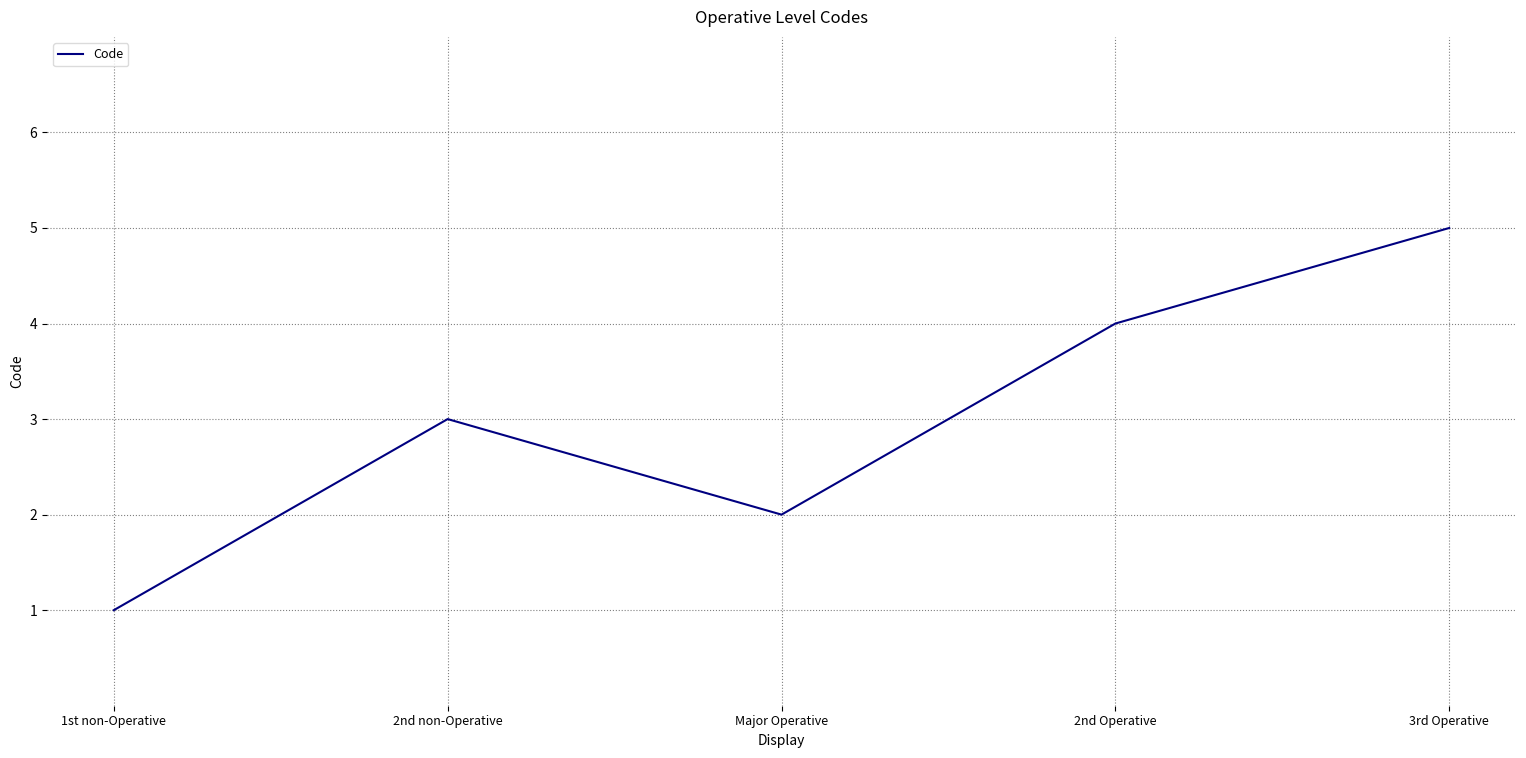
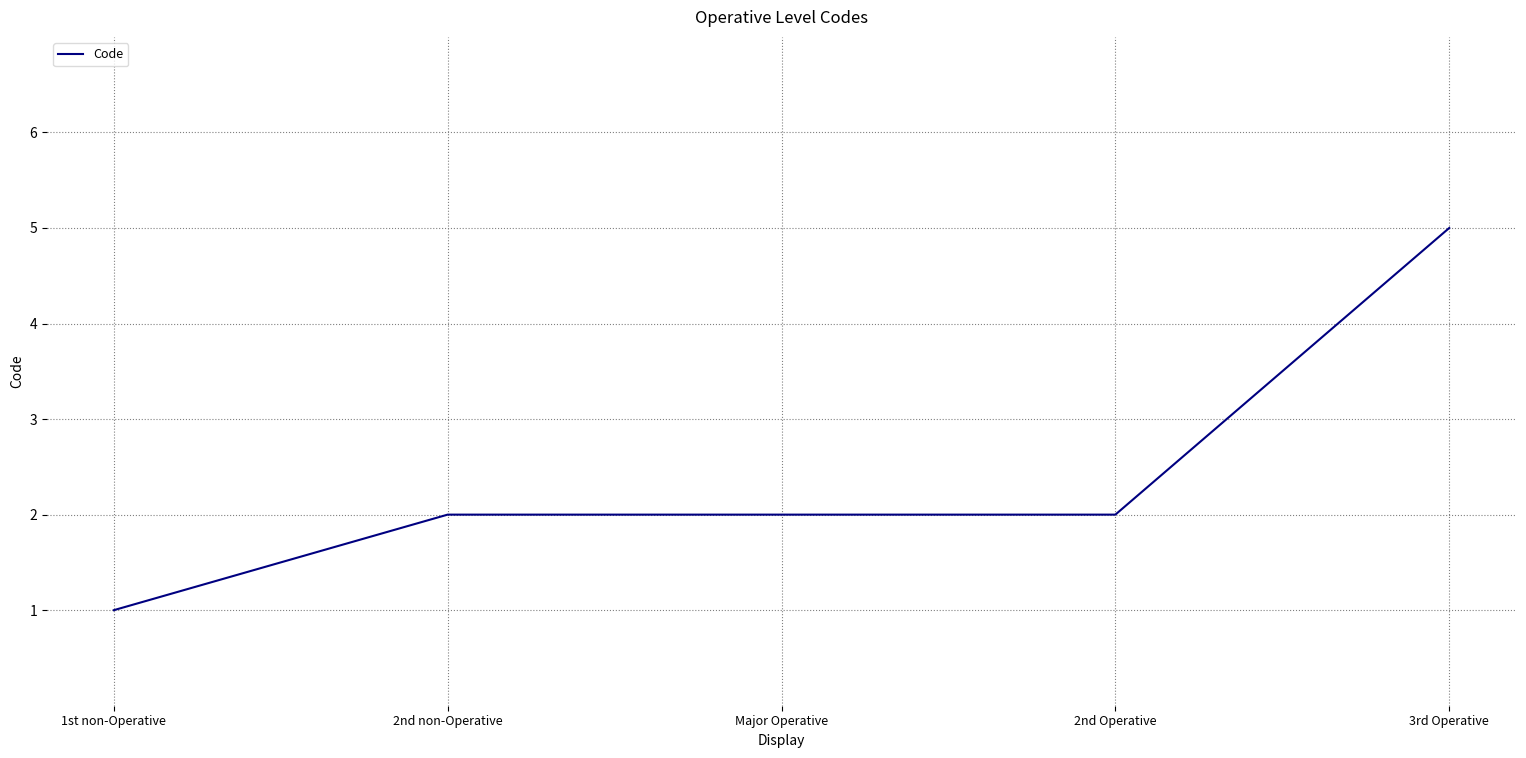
2nd non-Operative: 3 -> 2
2nd Operative: 4 -> 2
